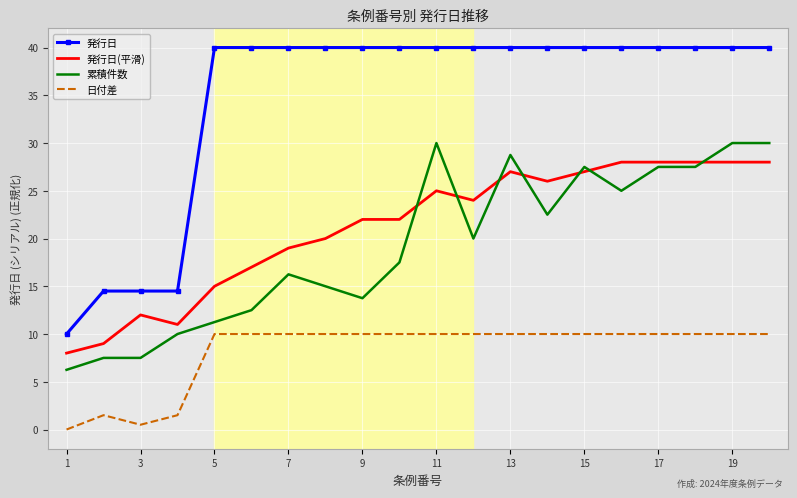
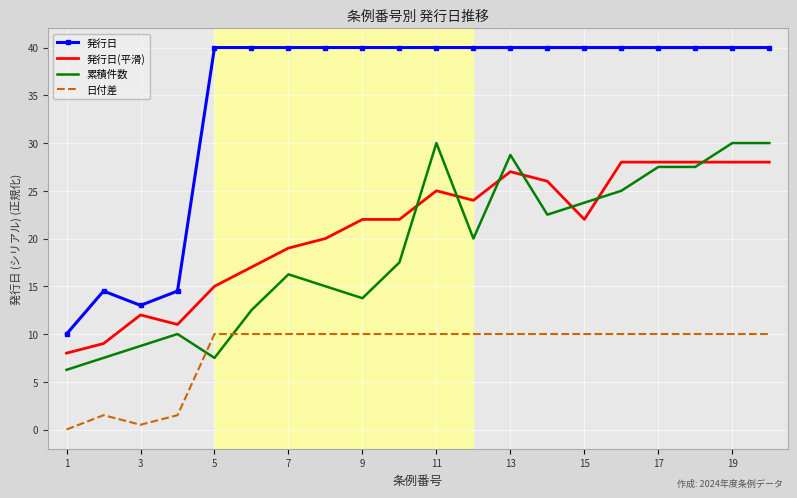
発行日, 3: 15 -> 13
累積件数, 3: 8 -> 9
累積件数, 5: 11 -> 8
発行日(平滑), 15: 27 -> 22
累積件数, 15: 28 -> 24
